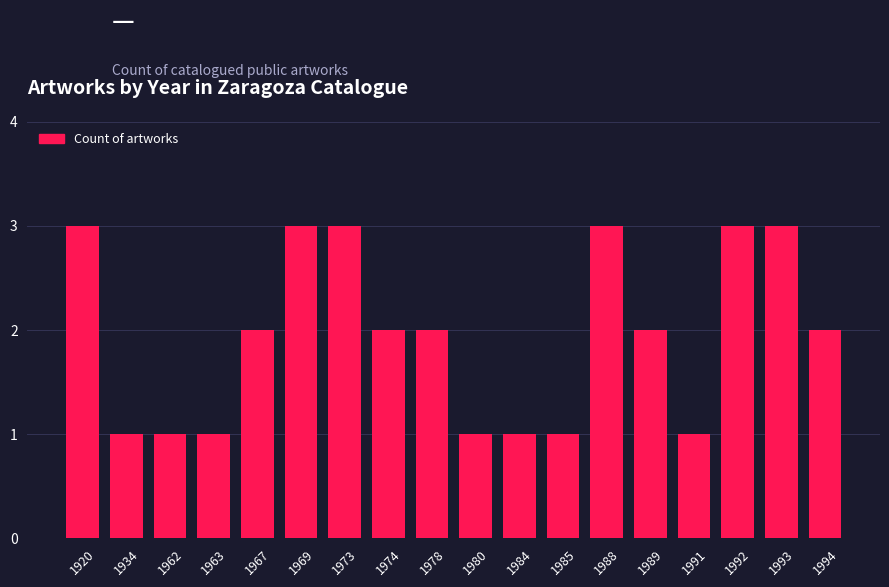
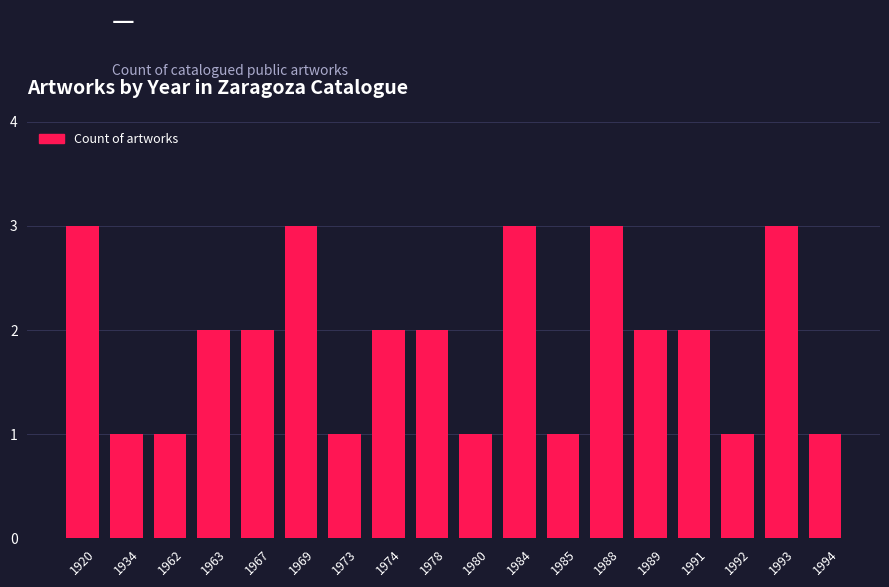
1963: 1 -> 2
1973: 3 -> 1
1984: 1 -> 3
1991: 1 -> 2
1992: 3 -> 1
1994: 2 -> 1
